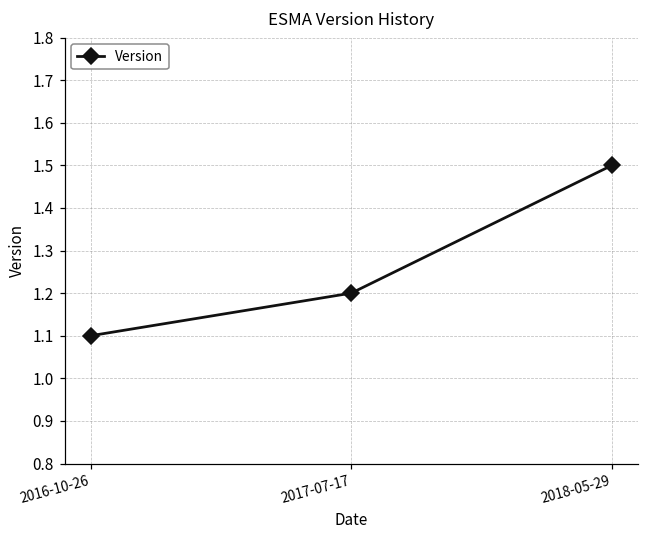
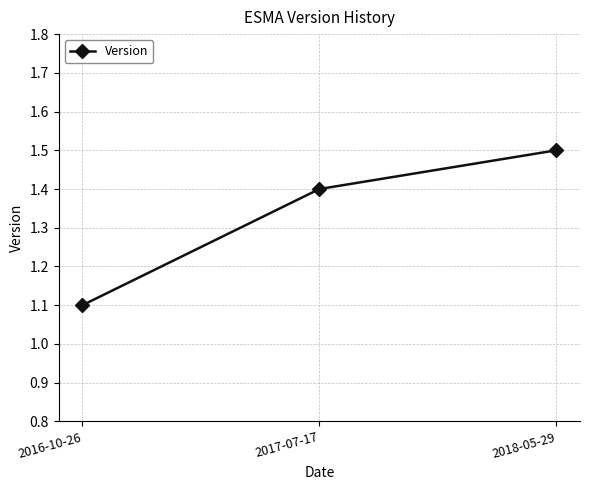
2017-07-17: 1.2 -> 1.4
